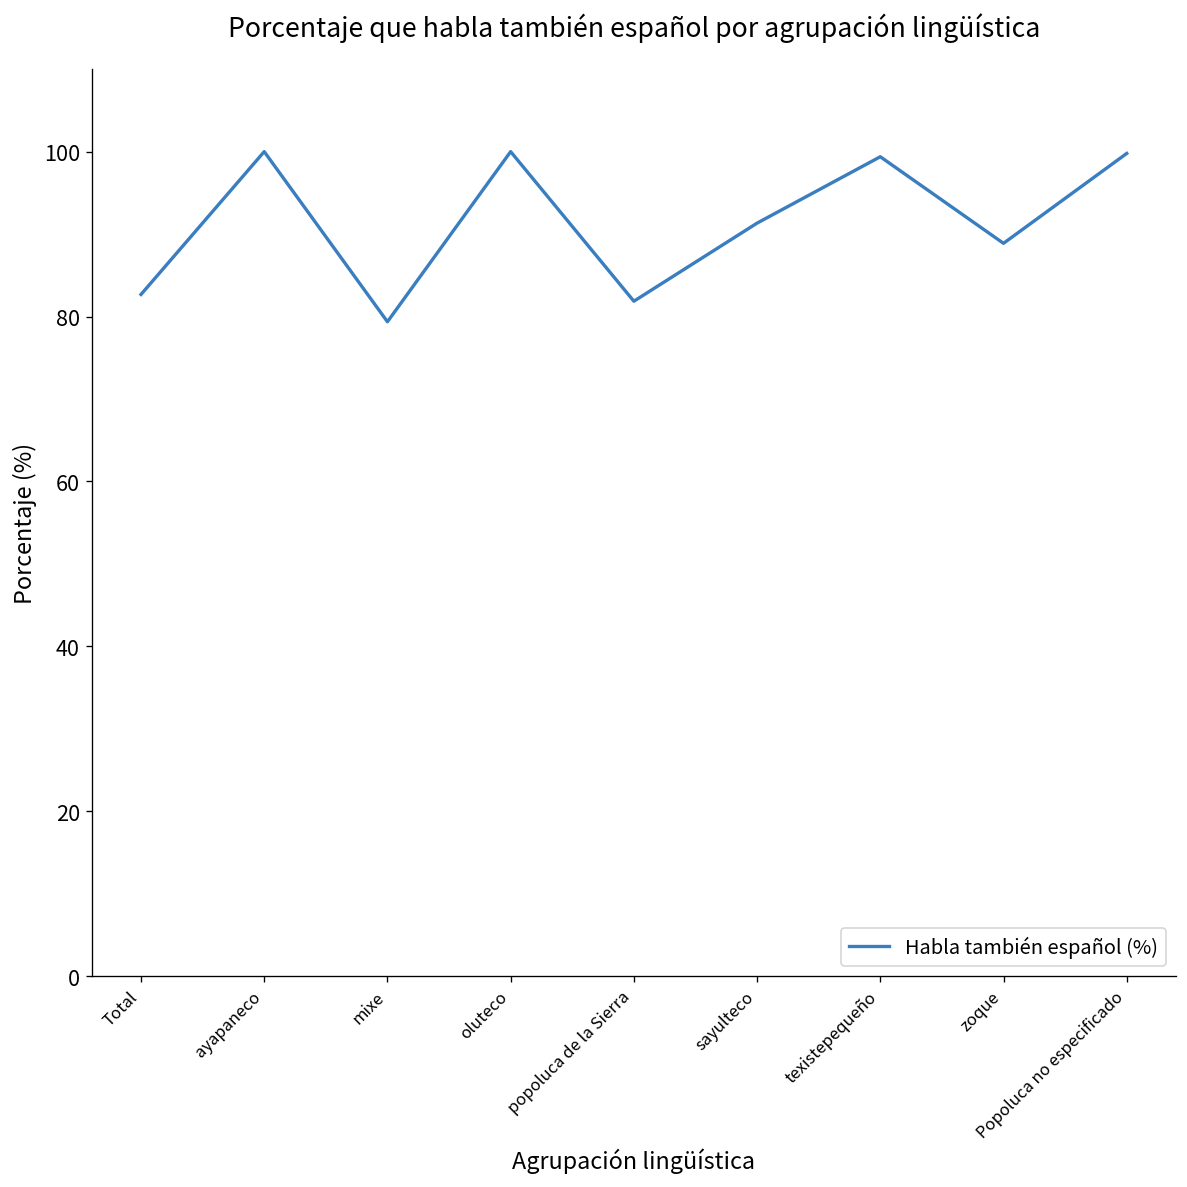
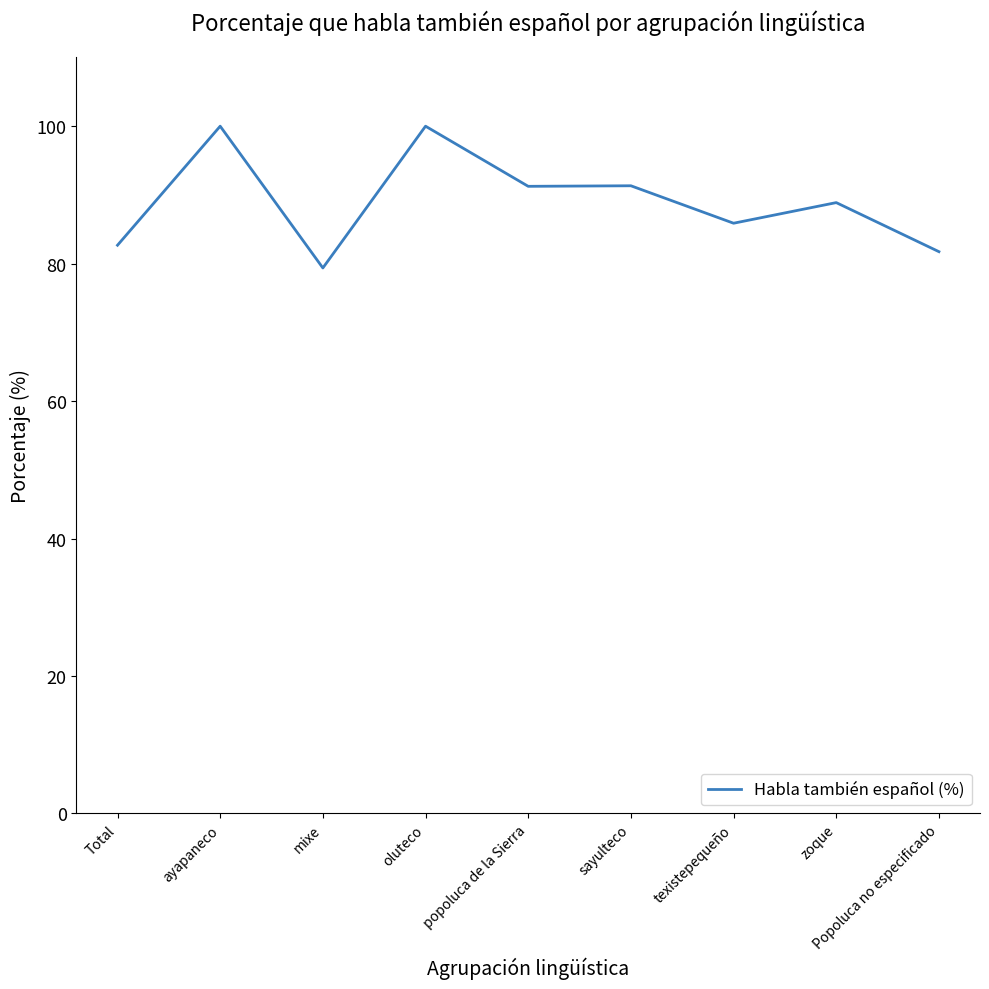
popoluca de la Sierra: 82 -> 91
texistepequeño: 99 -> 86
Popoluca no especificado: 100 -> 82
